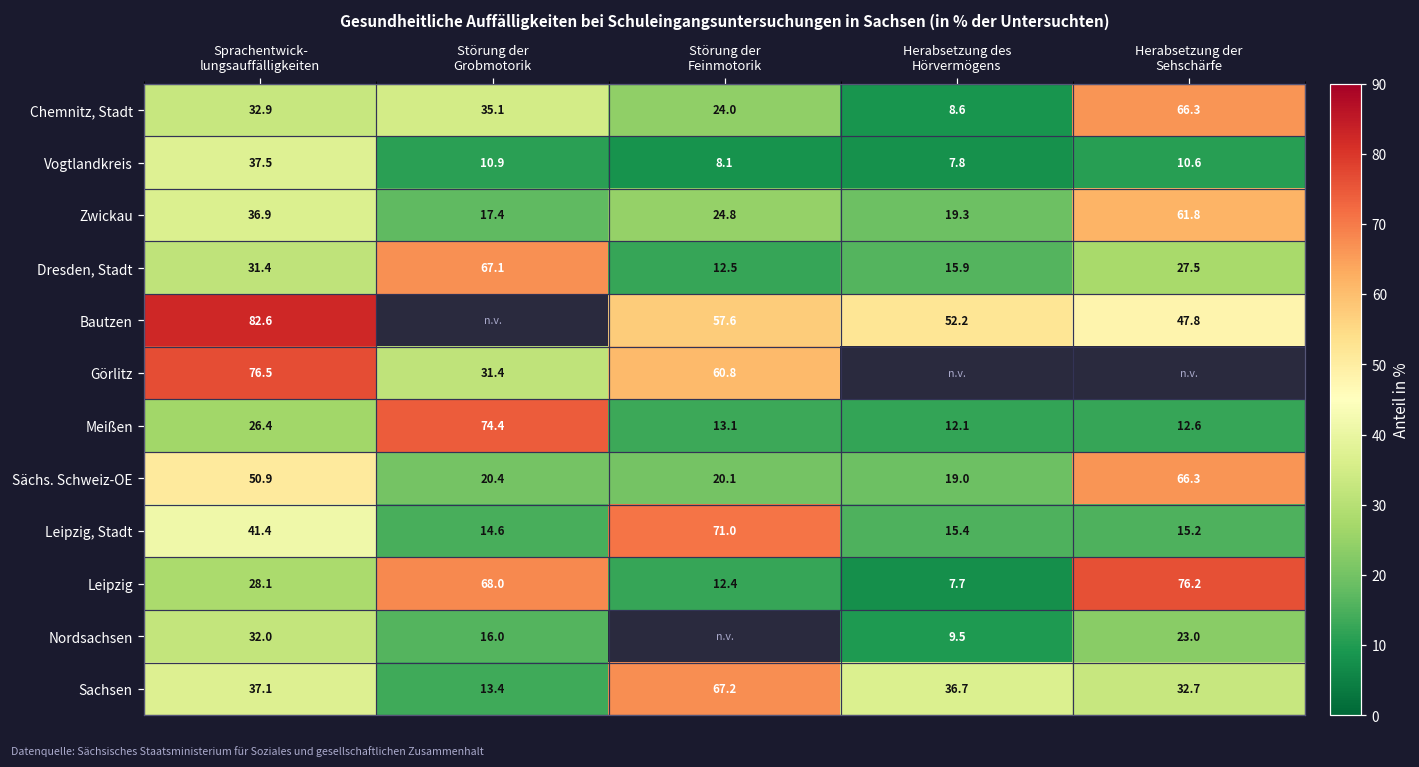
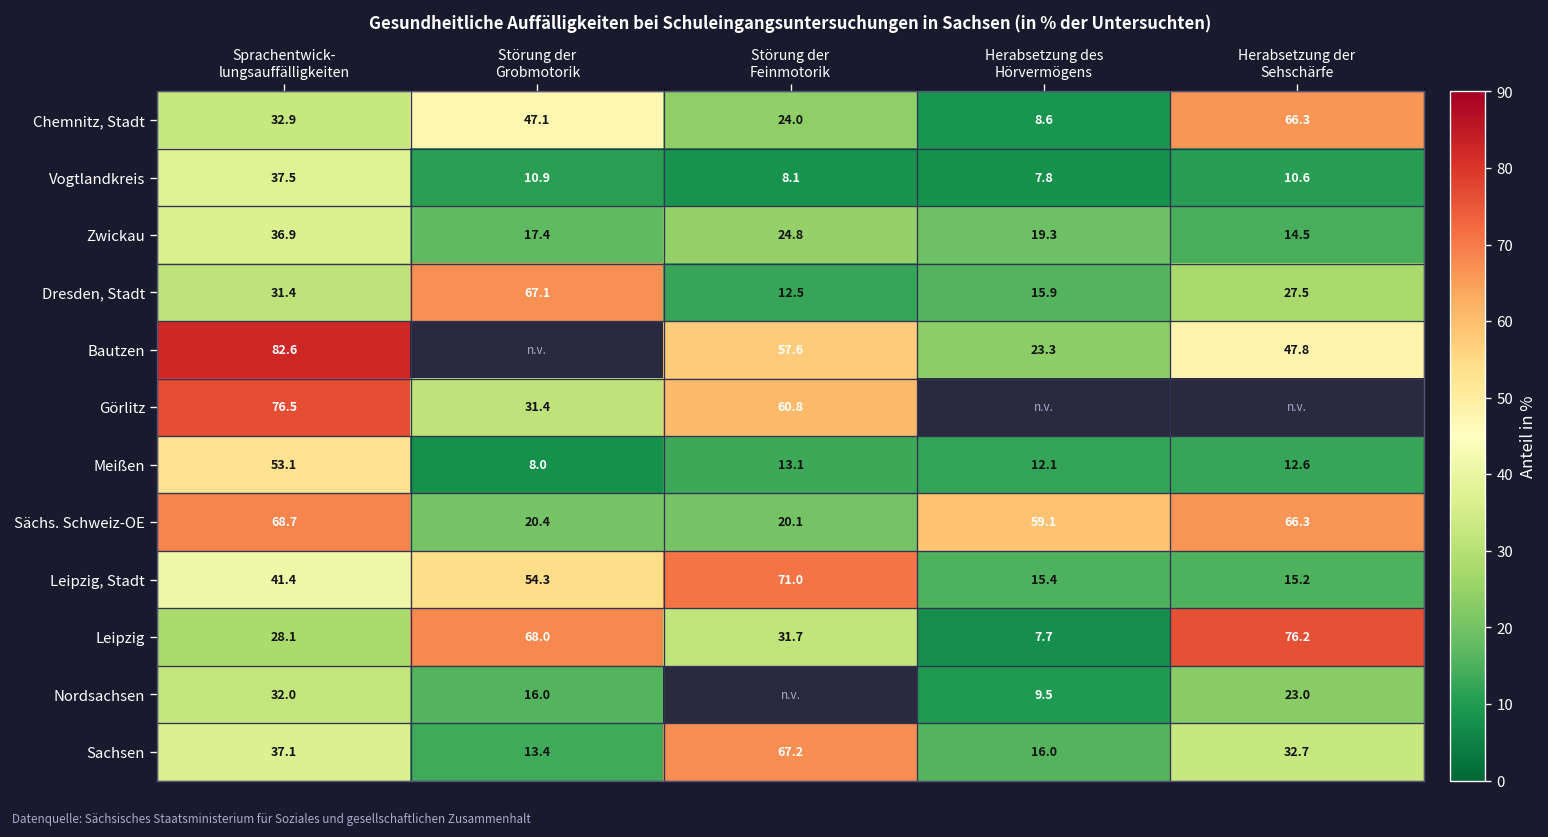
Chemnitz, Stadt, Störung der Grobmotorik: 35.1 -> 47.1
Zwickau, Herabsetzung der Sehschärfe: 61.8 -> 14.5
Bautzen, Herabsetzung des Hörvermögens: 52.2 -> 23.3
Meißen, Sprachentwick- lungsauffälligkeiten: 26.4 -> 53.1
Meißen, Störung der Grobmotorik: 74.4 -> 8.0
Sächs. Schweiz-OE, Sprachentwick- lungsauffälligkeiten: 50.9 -> 68.7
Sächs. Schweiz-OE, Herabsetzung des Hörvermögens: 19.0 -> 59.1
Leipzig, Stadt, Störung der Grobmotorik: 14.6 -> 54.3
Leipzig, Störung der Feinmotorik: 12.4 -> 31.7
Sachsen, Herabsetzung des Hörvermögens: 36.7 -> 16.0
